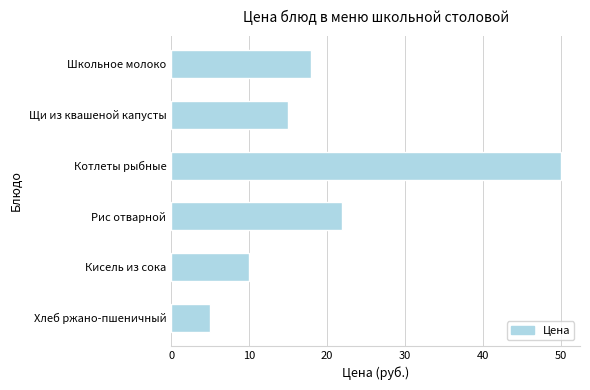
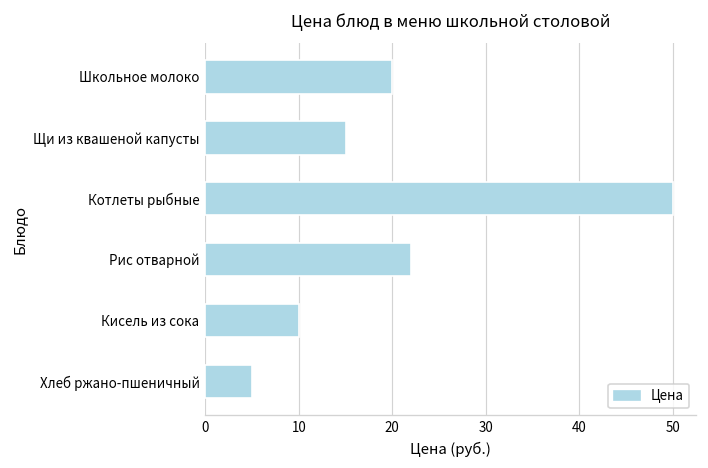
Школьное молоко: 18 -> 20
